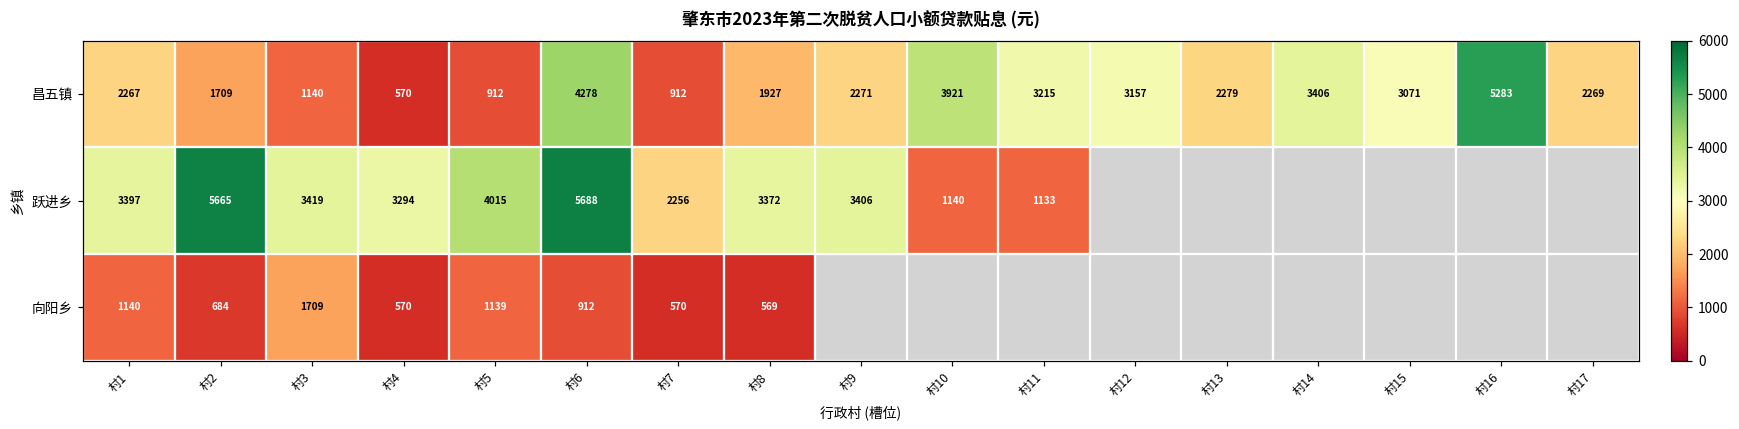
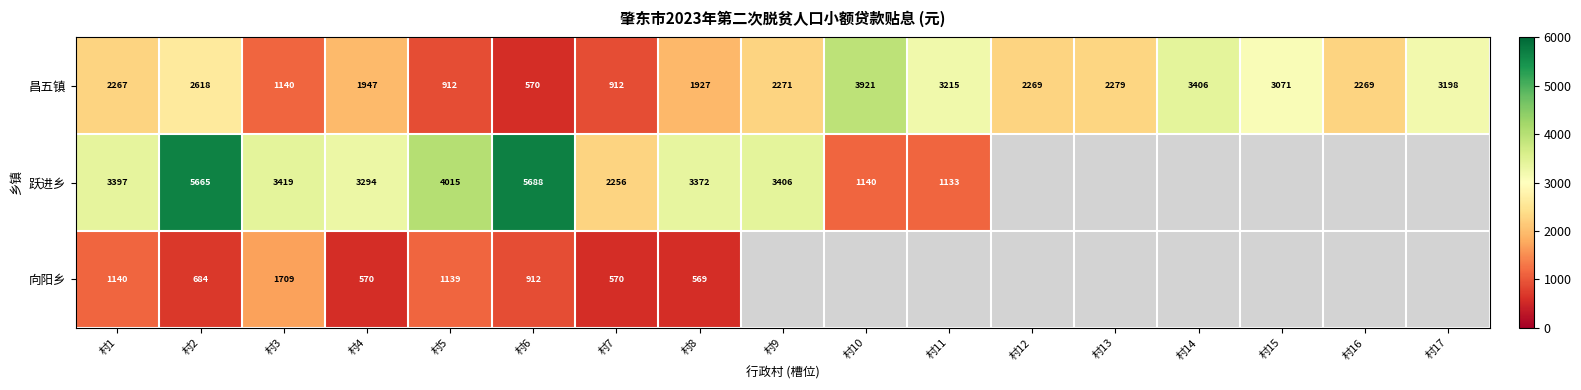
昌五镇, 村2: 1709 -> 2618
昌五镇, 村4: 570 -> 1947
昌五镇, 村6: 4278 -> 570
昌五镇, 村12: 3157 -> 2269
昌五镇, 村16: 5283 -> 2269
昌五镇, 村17: 2269 -> 3198
